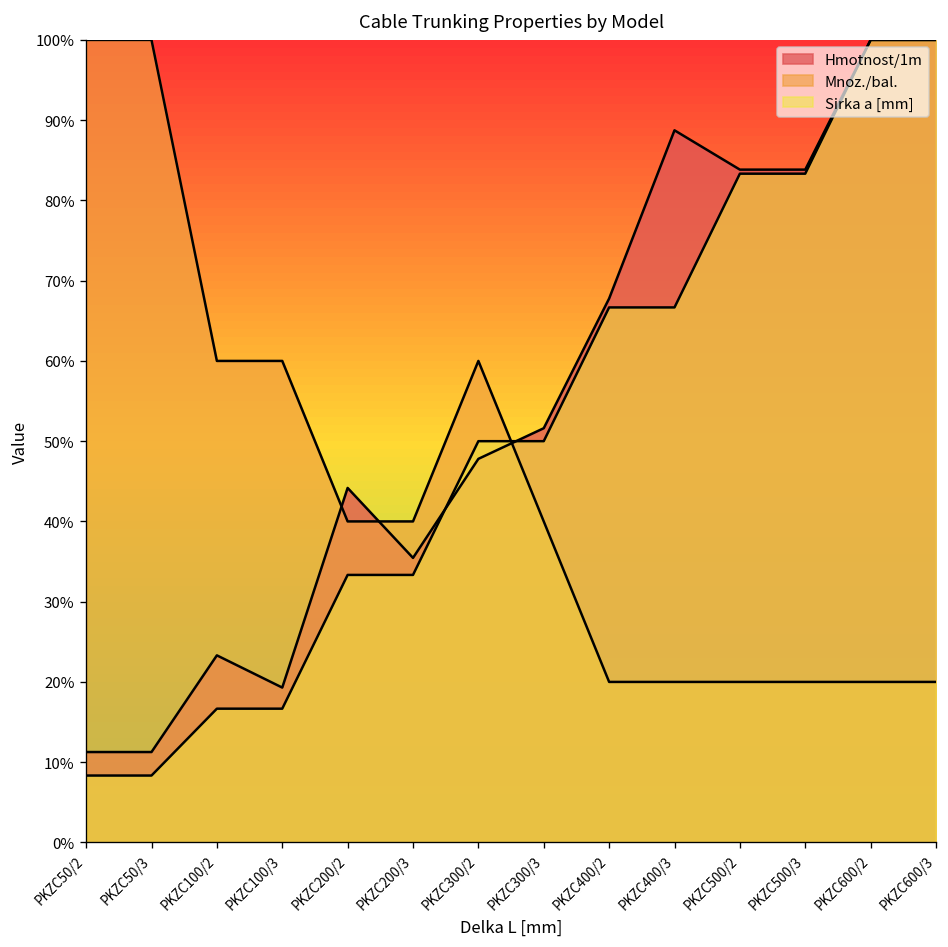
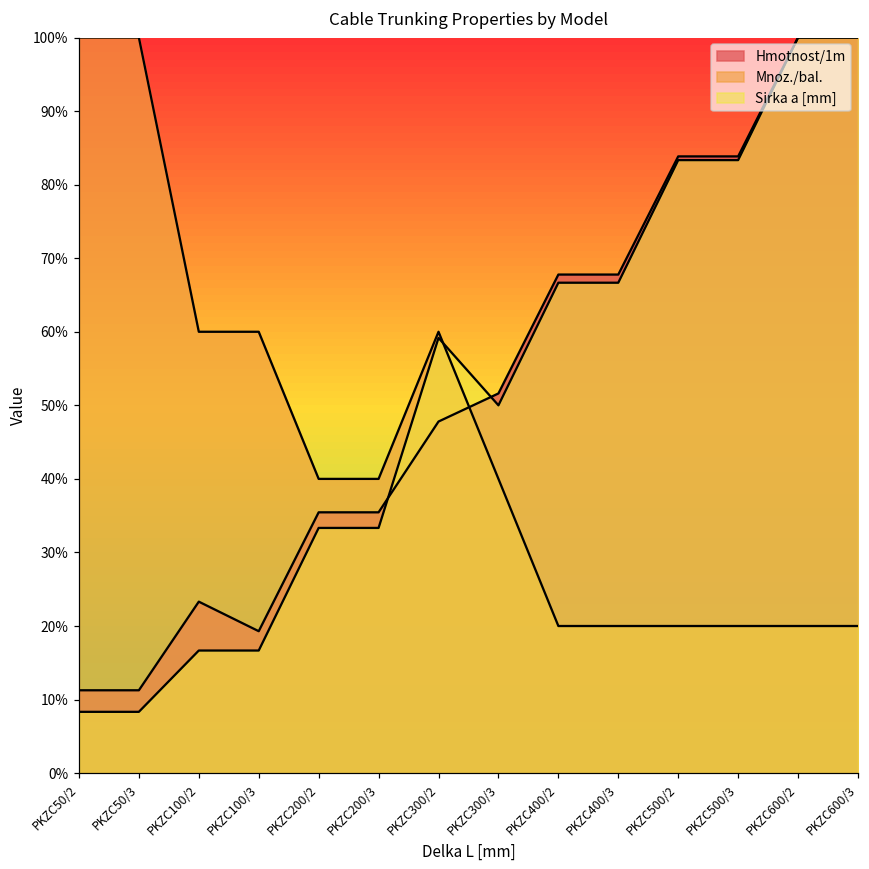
Hmotnost/1m, PKZC200/2: 44% -> 35%
Sirka a [mm], PKZC300/2: 50% -> 59%
Hmotnost/1m, PKZC400/3: 89% -> 68%
